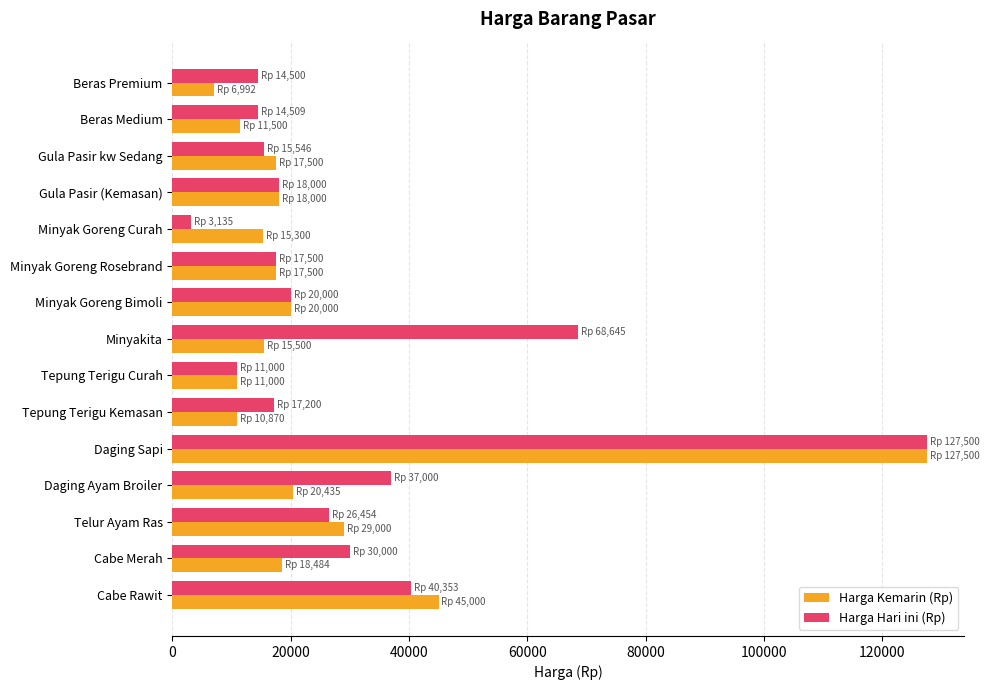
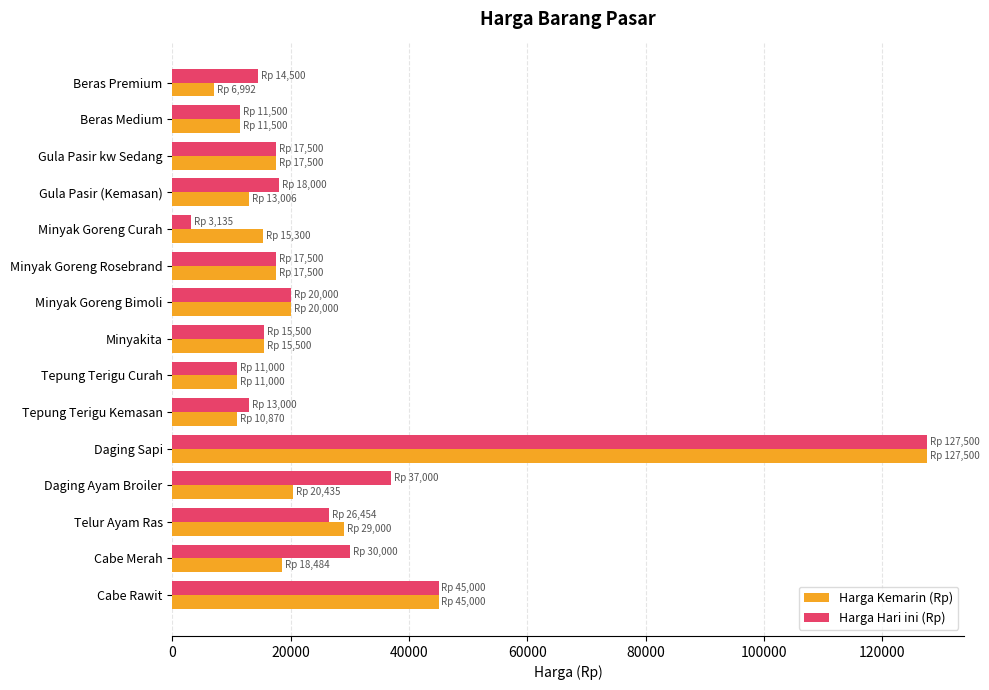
Harga Hari ini (Rp), Beras Medium: 14,509 -> 11,500
Harga Hari ini (Rp), Gula Pasir kw Sedang: 15,546 -> 17,500
Harga Kemarin (Rp), Gula Pasir (Kemasan): 18,000 -> 13,006
Harga Hari ini (Rp), Minyakita: 68,645 -> 15,500
Harga Hari ini (Rp), Tepung Terigu Kemasan: 17,200 -> 13,000
Harga Hari ini (Rp), Cabe Rawit: 40,353 -> 45,000
